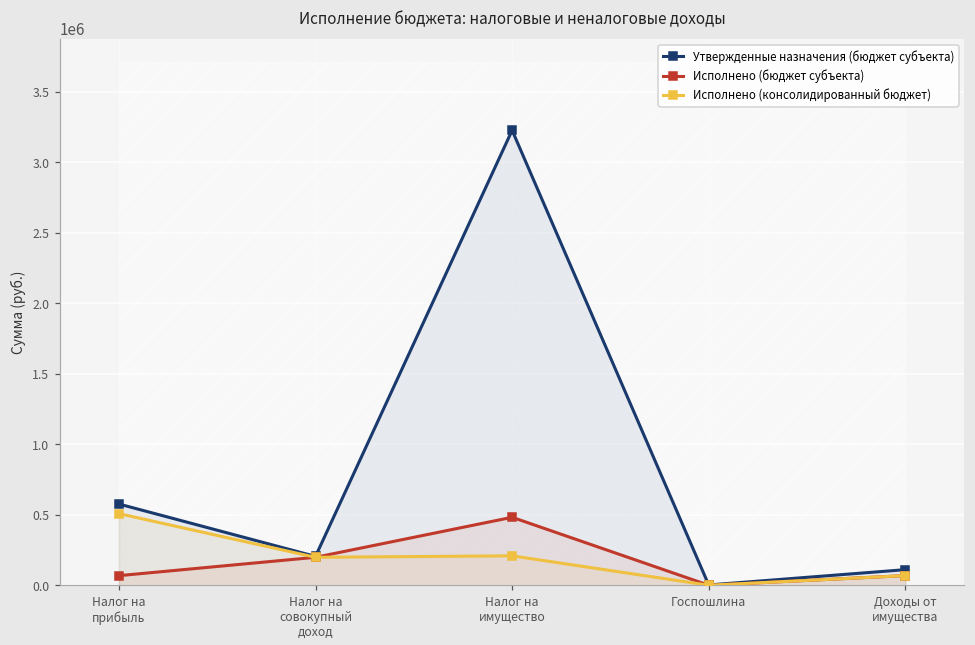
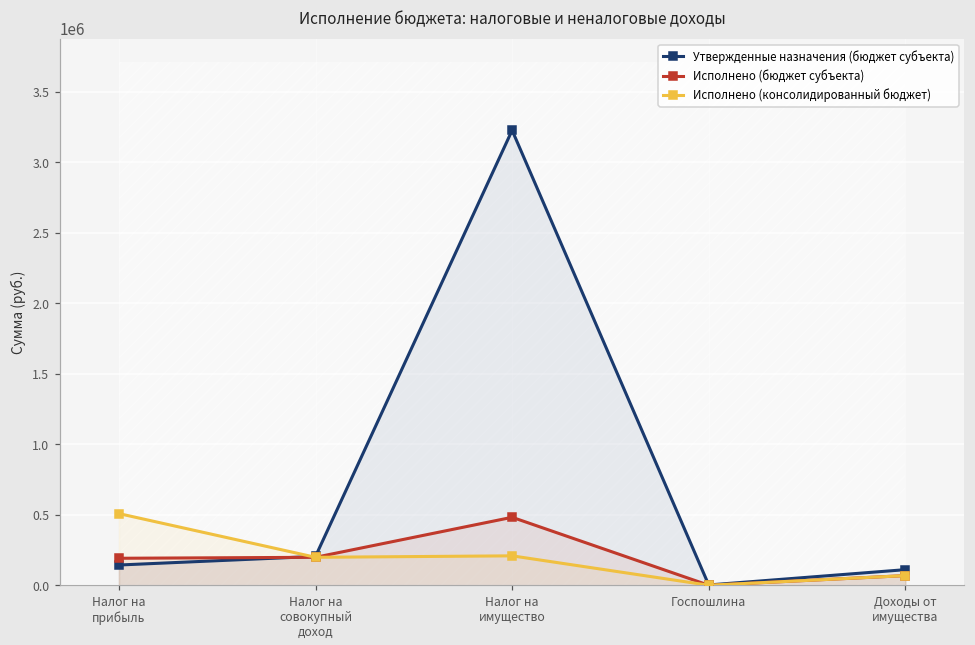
Утвержденные назначения (бюджет субъекта), Налог на прибыль: 580000 -> 140000
Исполнено (бюджет субъекта), Налог на прибыль: 70000 -> 190000
